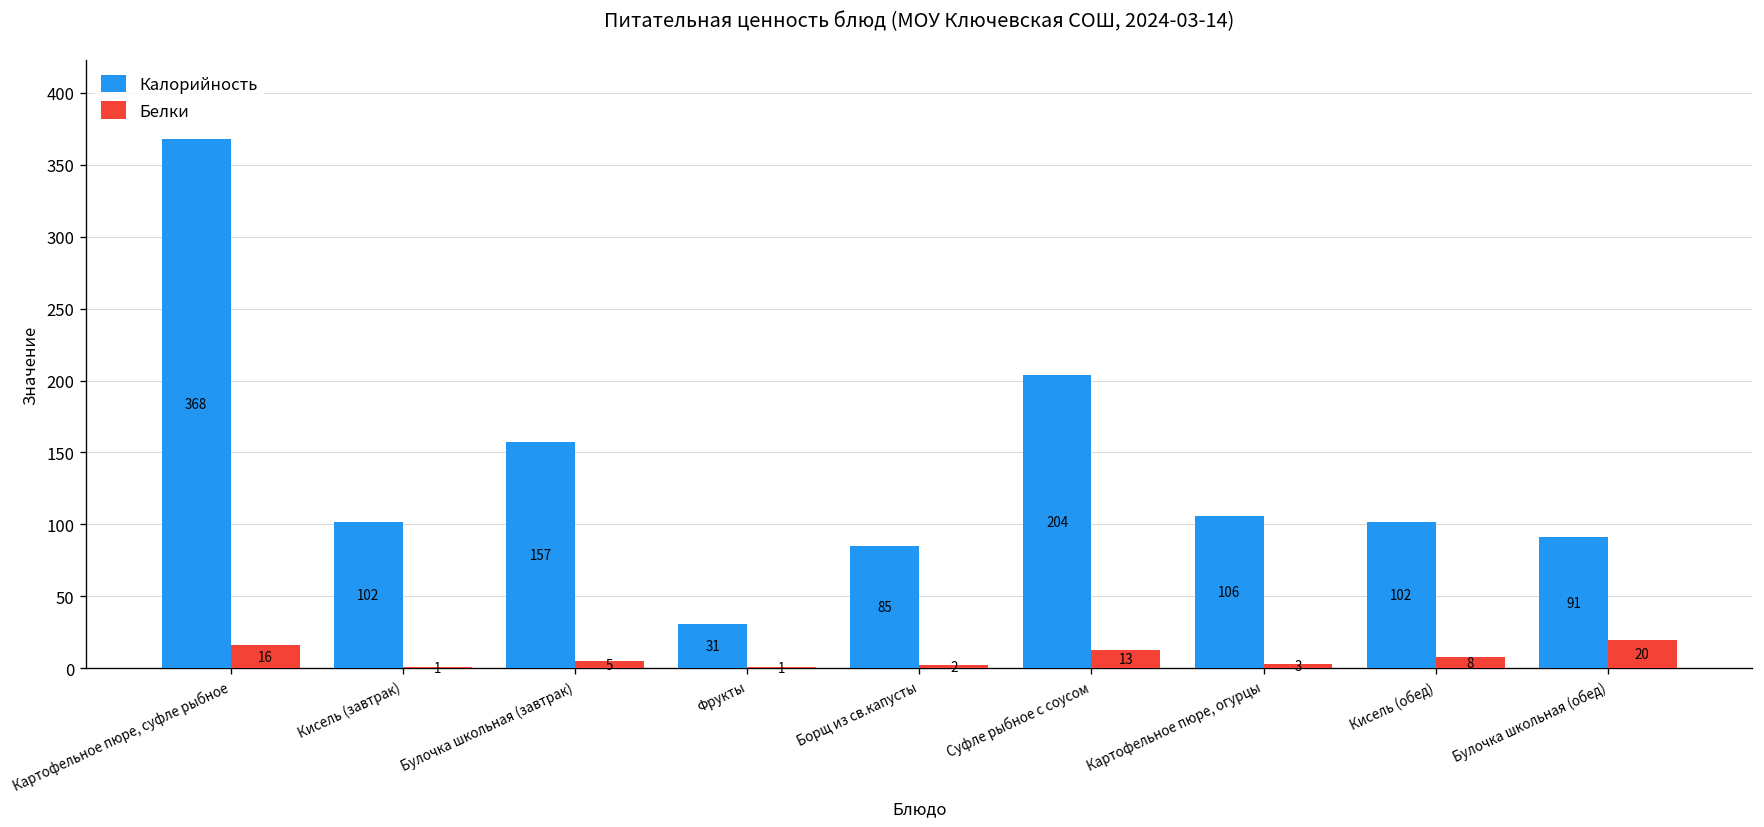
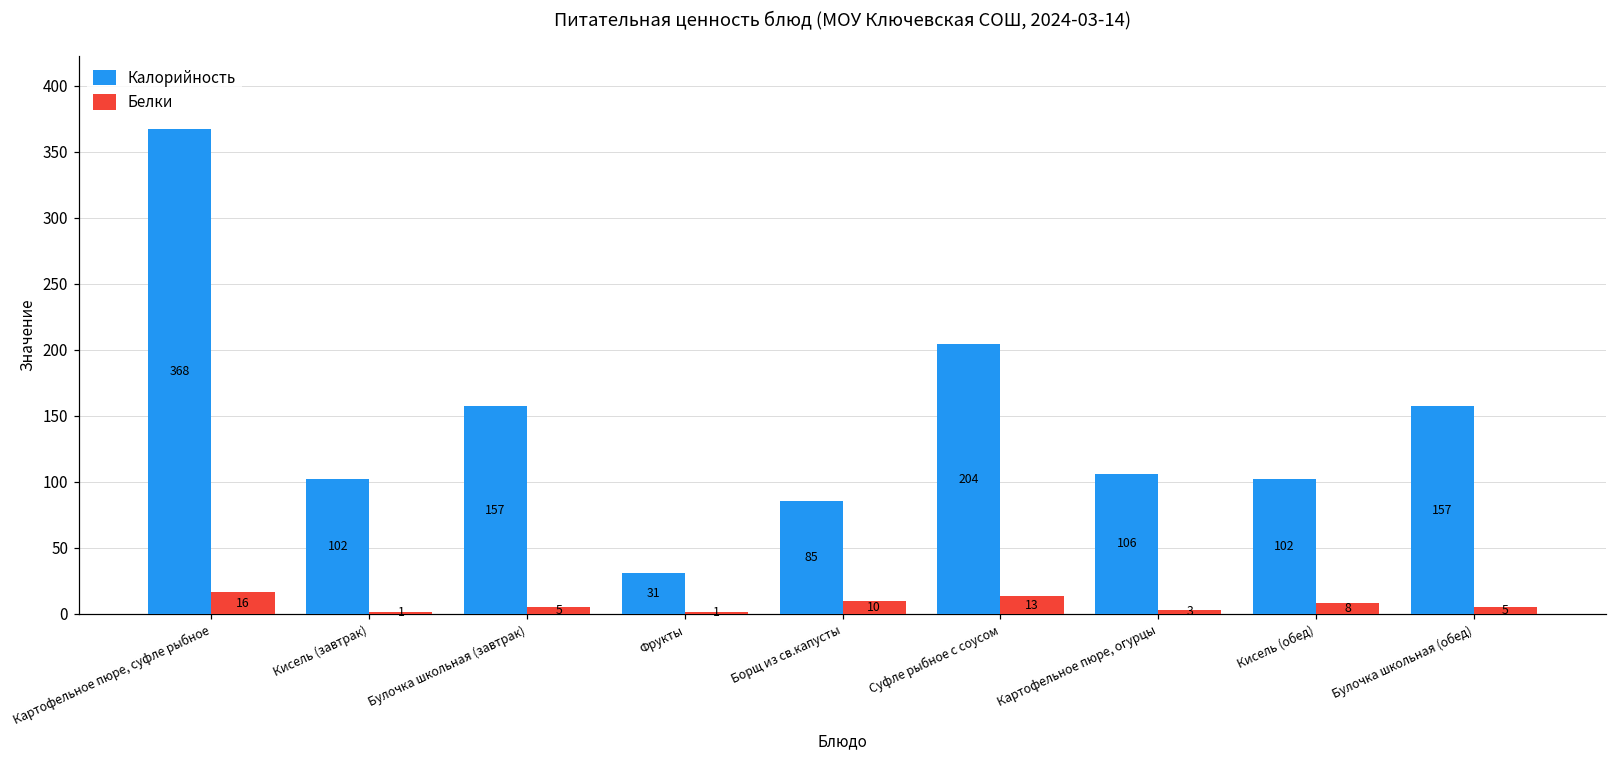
Белки, Борщ из св.капусты: 2 -> 10
Калорийность, Булочка школьная (обед): 91 -> 157
Белки, Булочка школьная (обед): 20 -> 5
